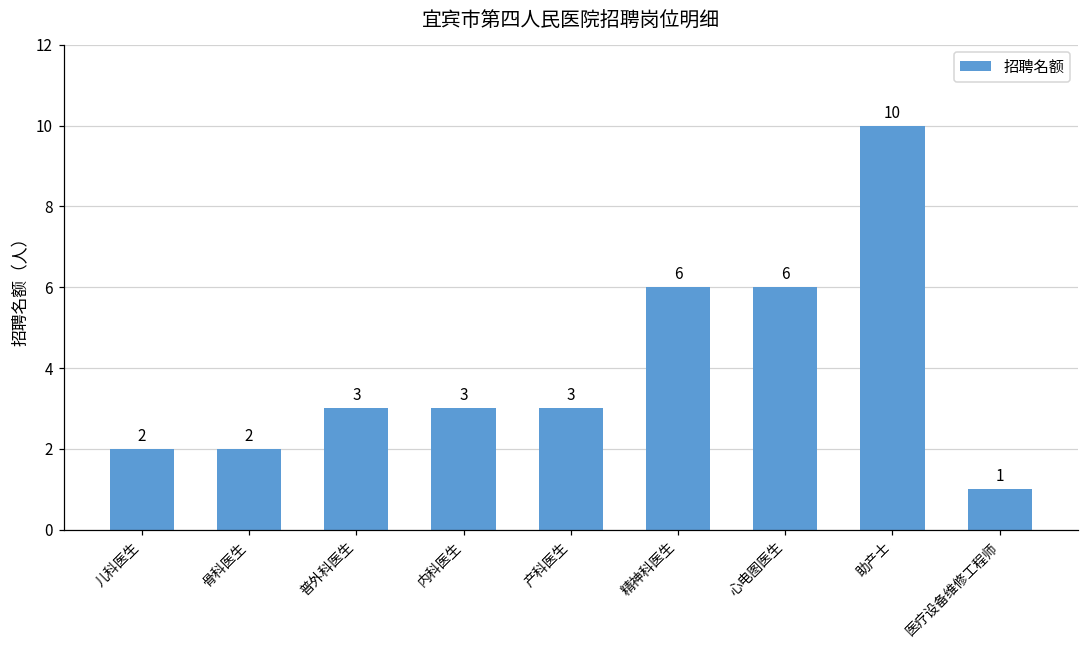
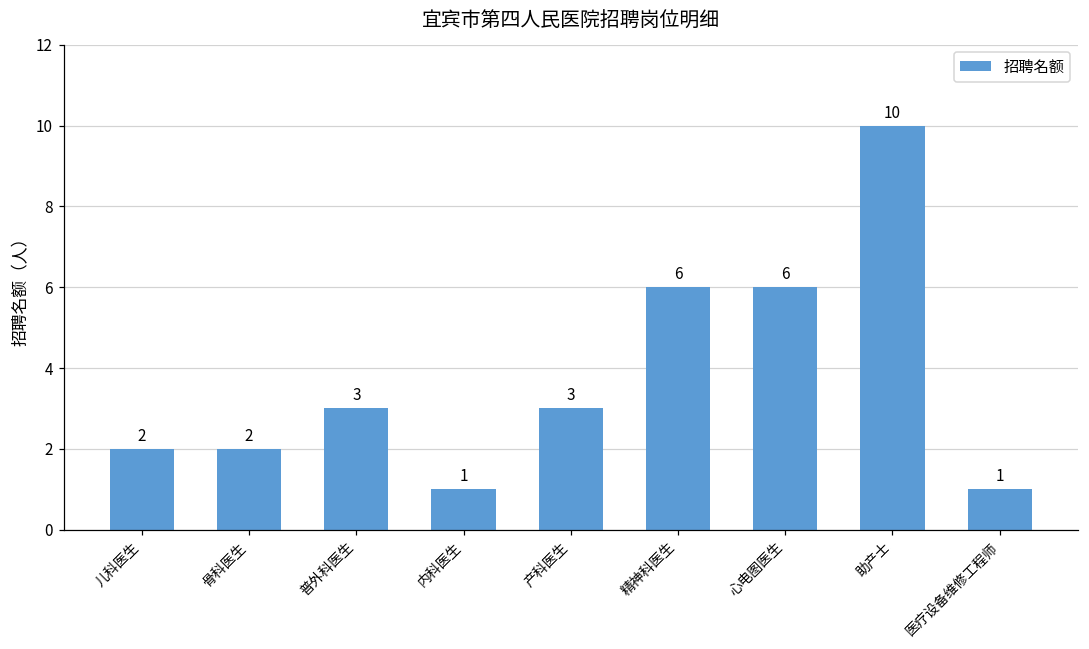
内科医生: 3 -> 1
